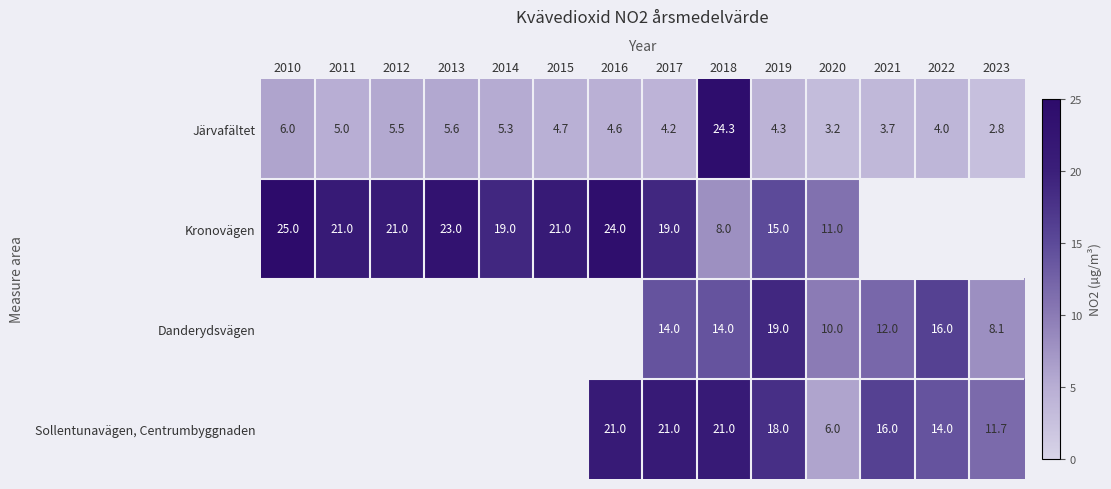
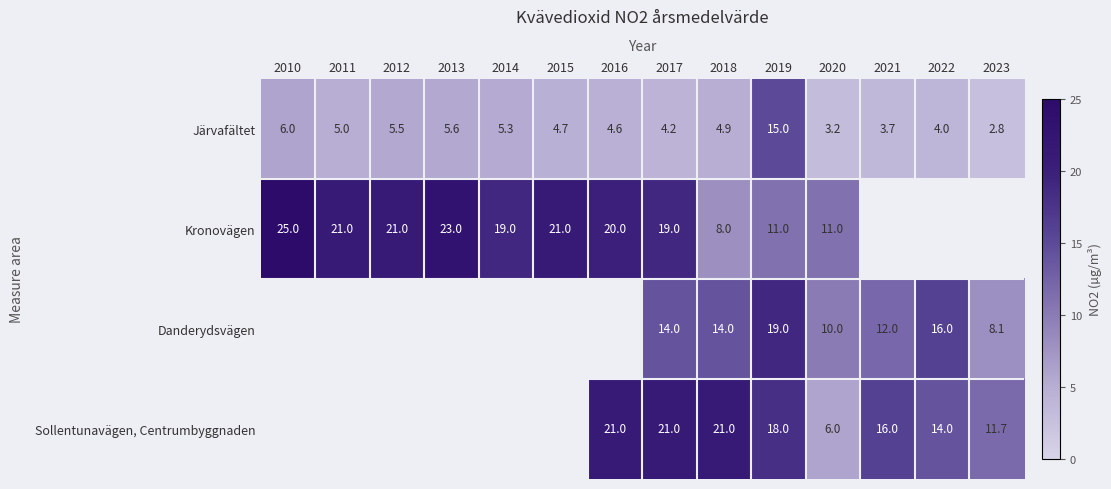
Järvafältet, 2018: 24.3 -> 4.9
Järvafältet, 2019: 4.3 -> 15.0
Kronovägen, 2016: 24.0 -> 20.0
Kronovägen, 2019: 15.0 -> 11.0
